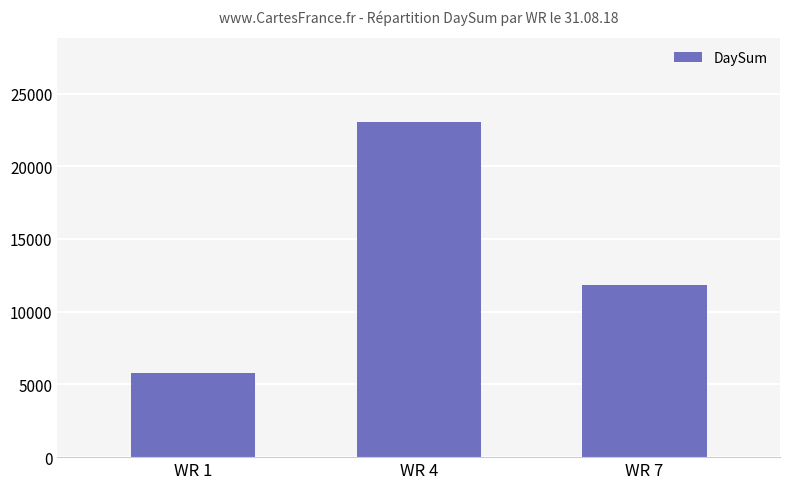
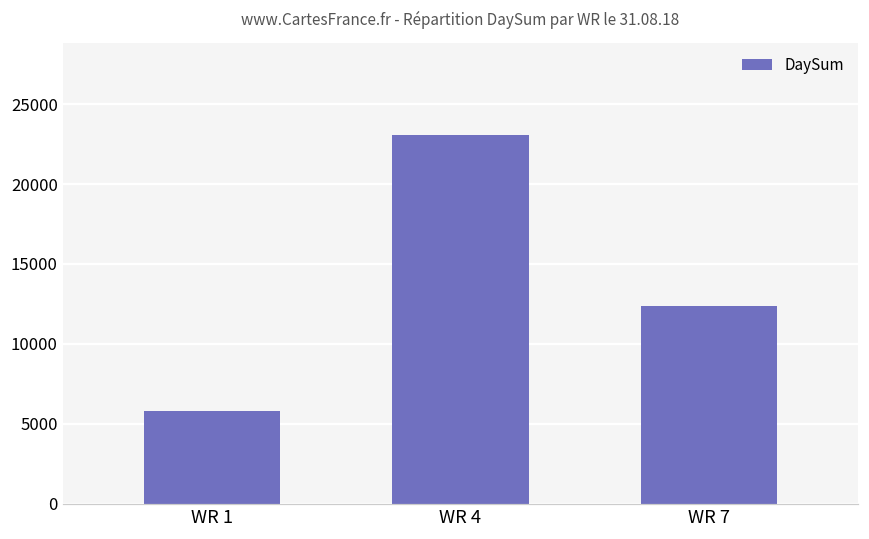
WR 7: 11800 -> 12400
